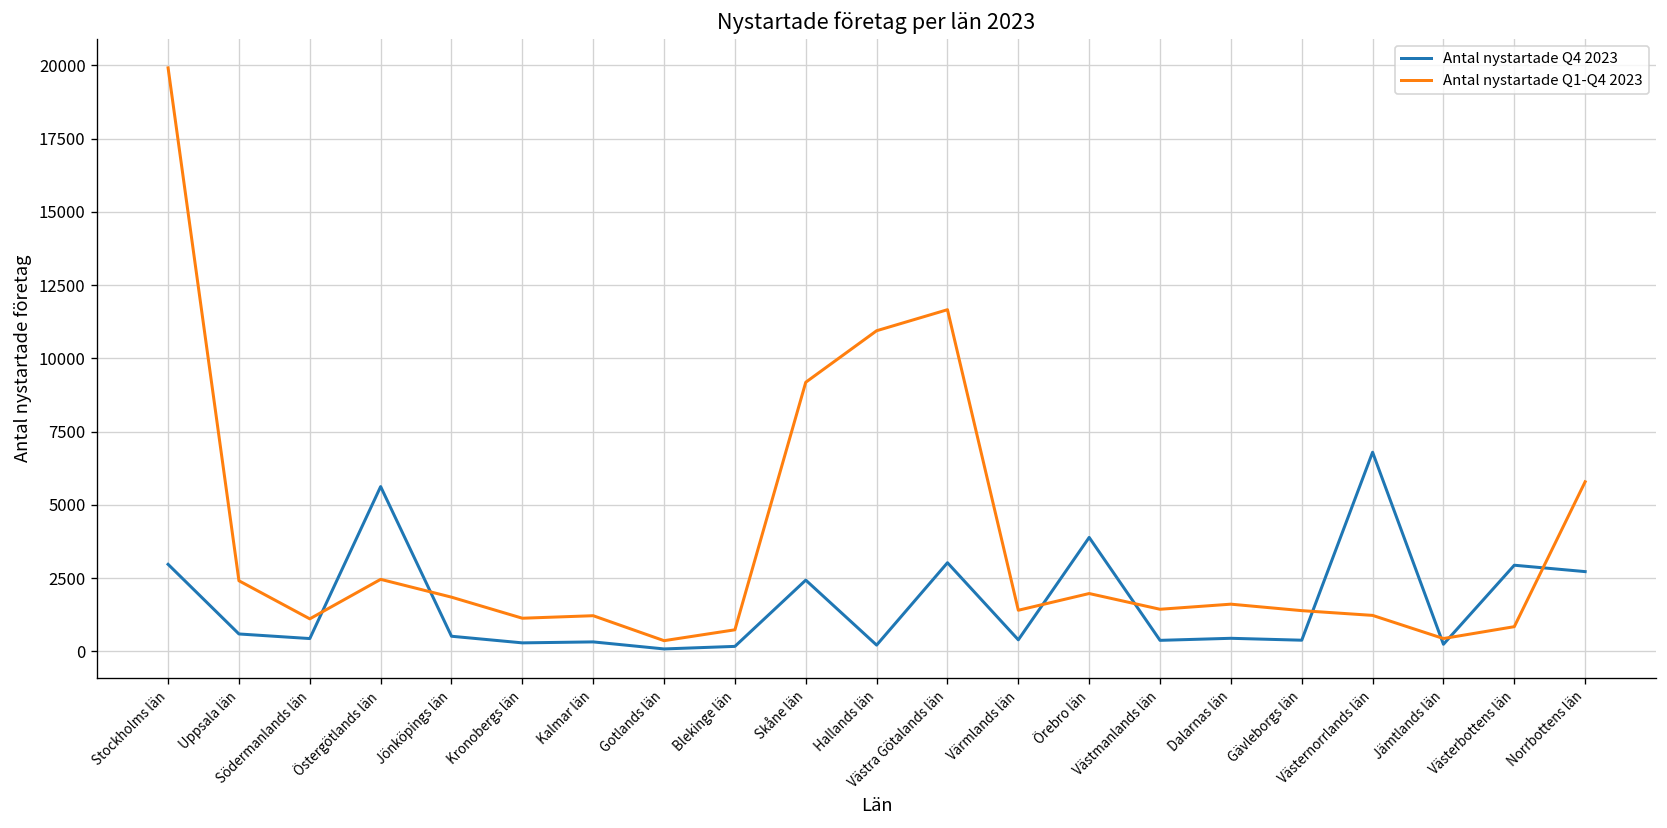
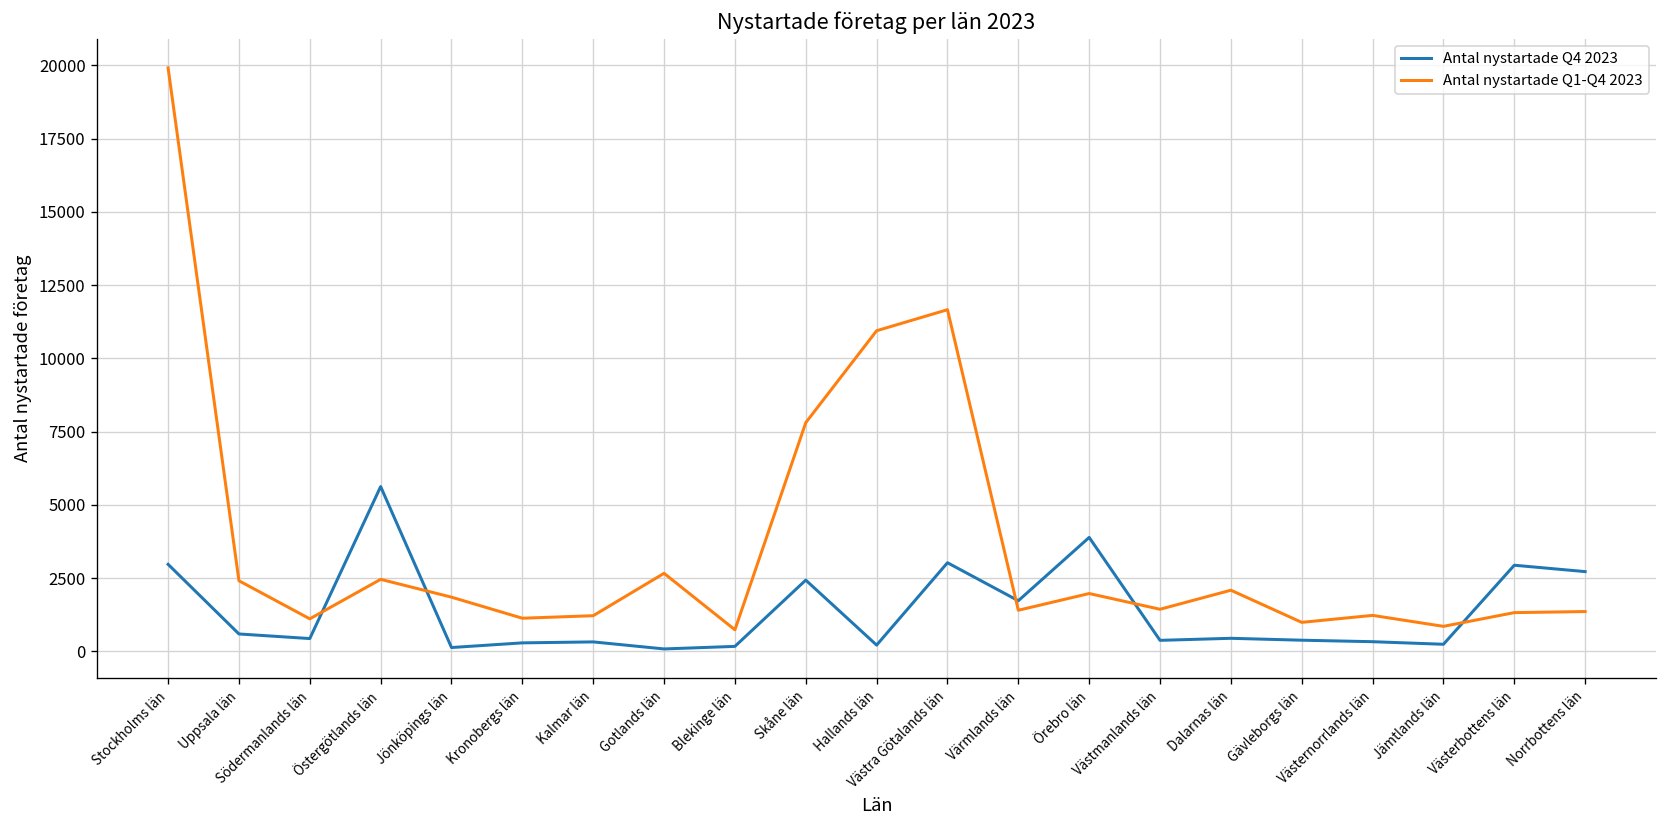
Antal nystartade Q4 2023, Jönköpings län: 500 -> 100
Antal nystartade Q1-Q4 2023, Gotlands län: 400 -> 2700
Antal nystartade Q1-Q4 2023, Skåne län: 9200 -> 7800
Antal nystartade Q4 2023, Värmlands län: 400 -> 1700
Antal nystartade Q1-Q4 2023, Dalarnas län: 1600 -> 2100
Antal nystartade Q1-Q4 2023, Gävleborgs län: 1400 -> 1000
Antal nystartade Q4 2023, Västernorrlands län: 6800 -> 300
Antal nystartade Q1-Q4 2023, Jämtlands län: 400 -> 900
Antal nystartade Q1-Q4 2023, Västerbottens län: 800 -> 1300
Antal nystartade Q1-Q4 2023, Norrbottens län: 5800 -> 1400
